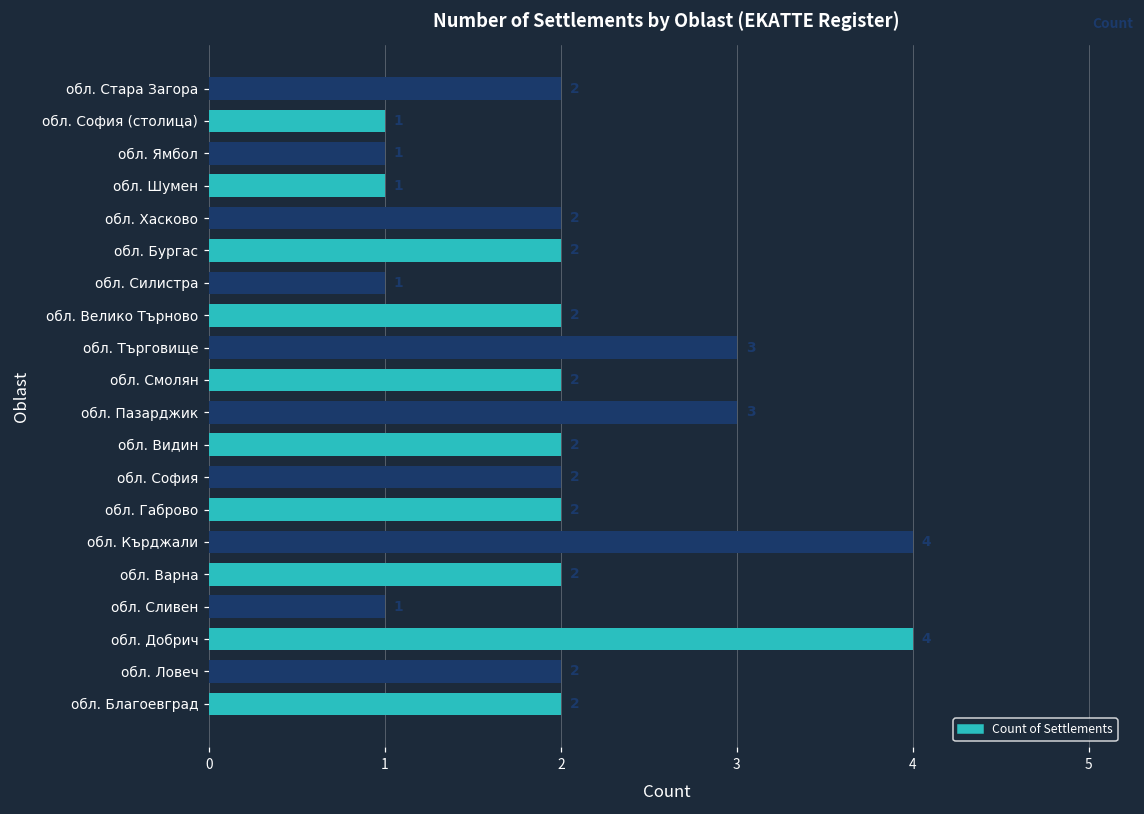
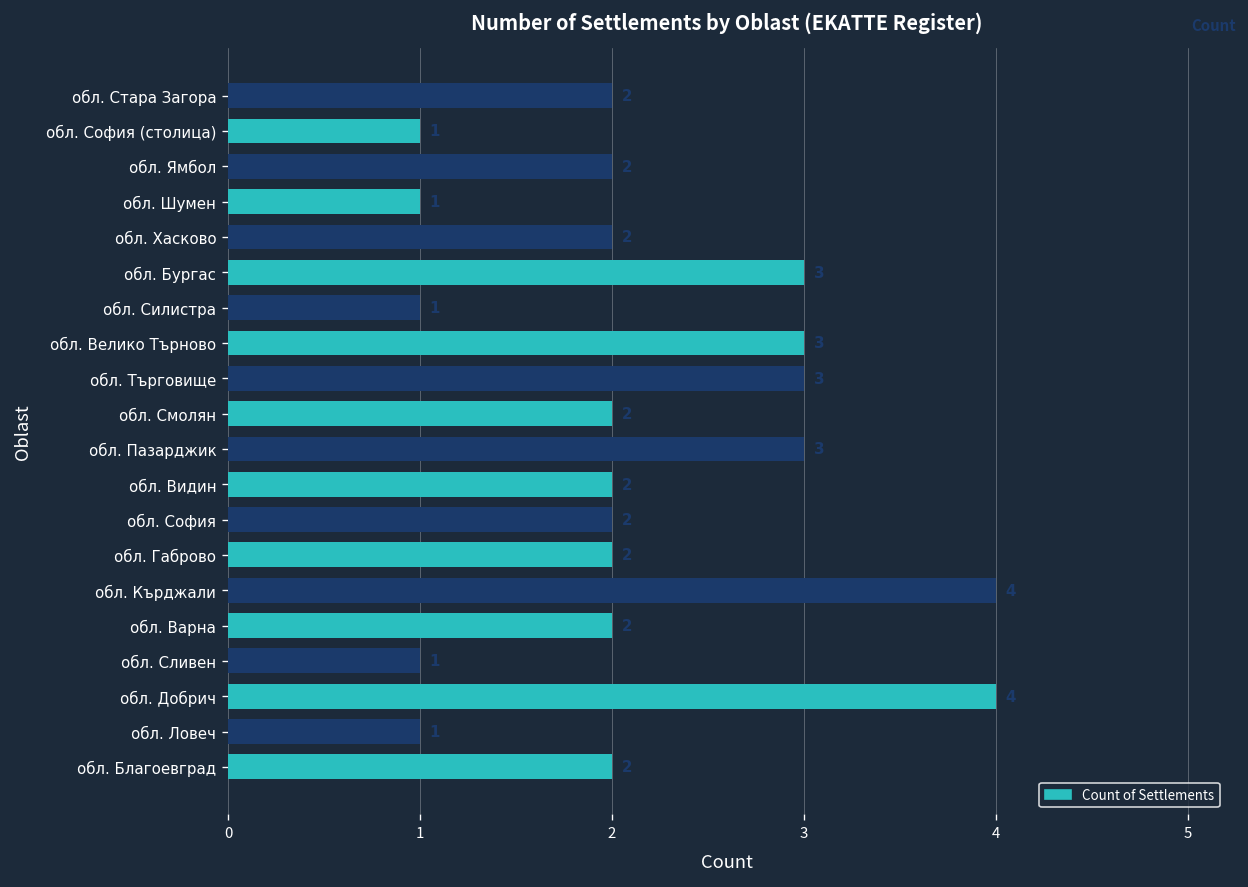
обл. Ямбол: 1 -> 2
обл. Бургас: 2 -> 3
обл. Велико Търново: 2 -> 3
обл. Ловеч: 2 -> 1
